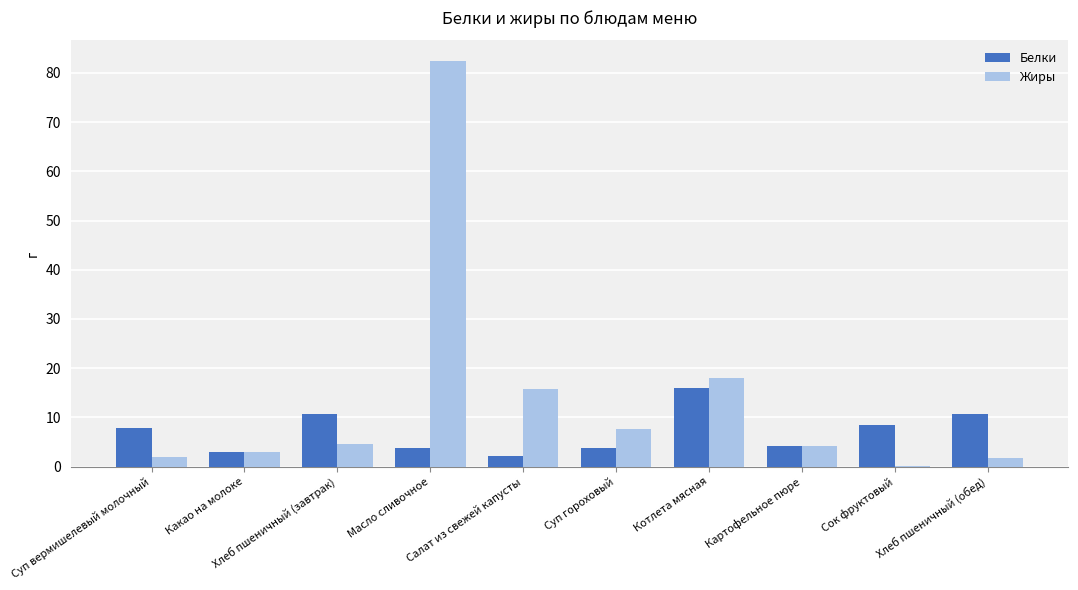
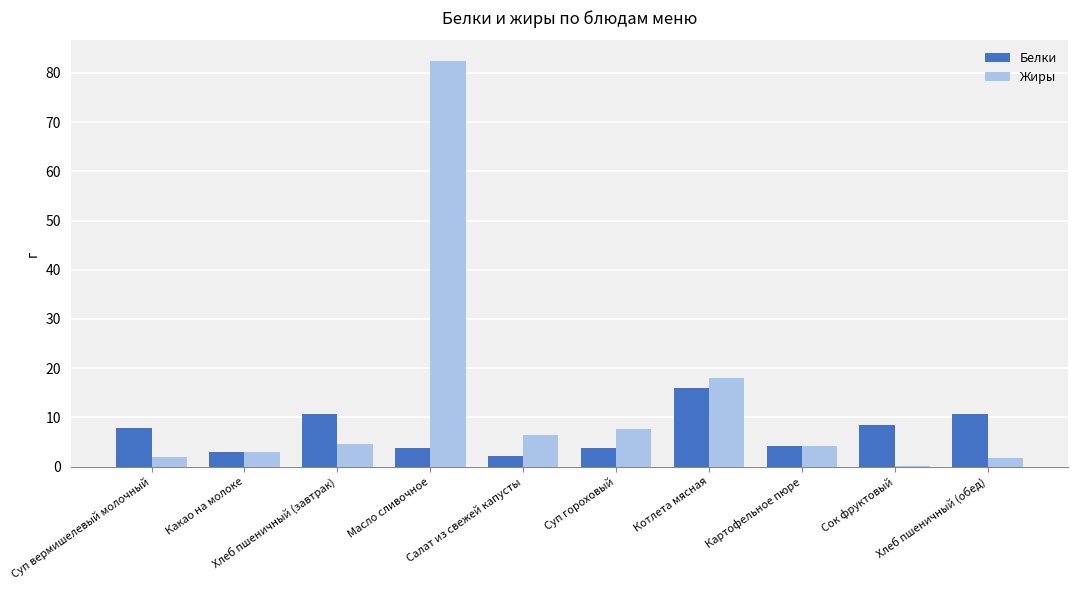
Жиры, Салат из свежей капусты: 16 -> 6
